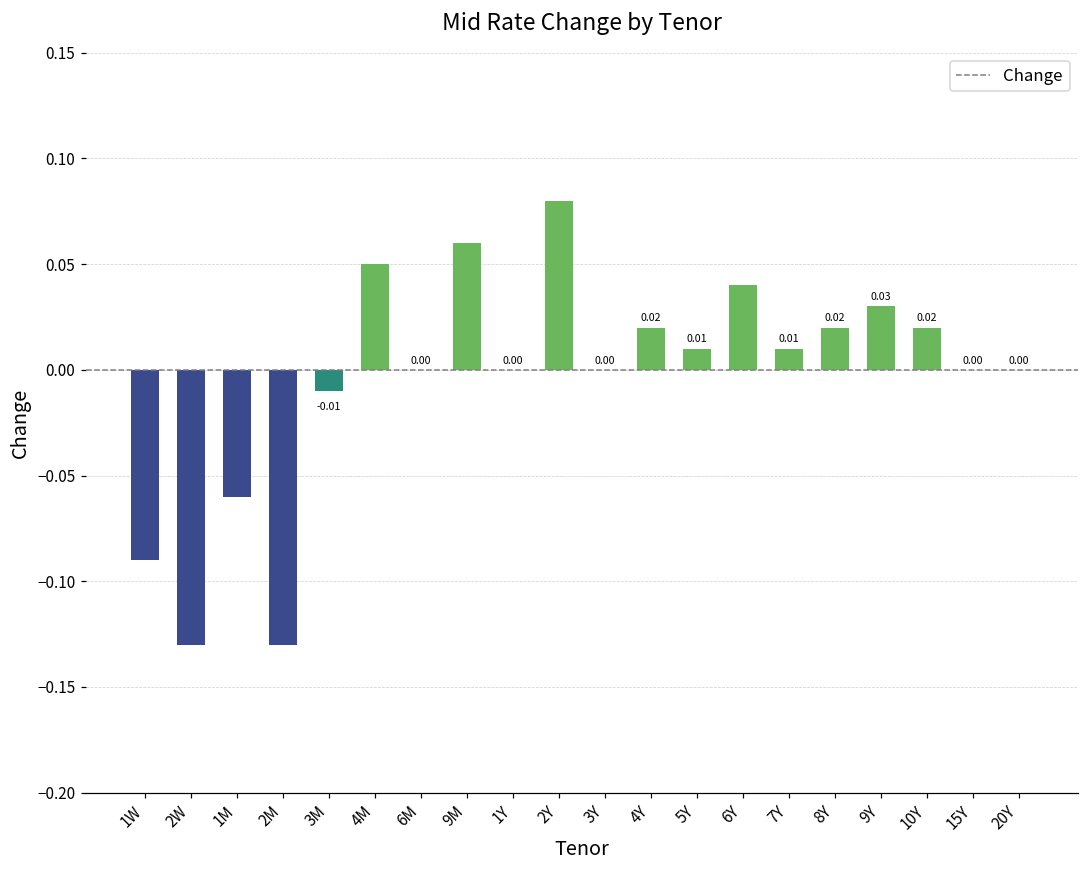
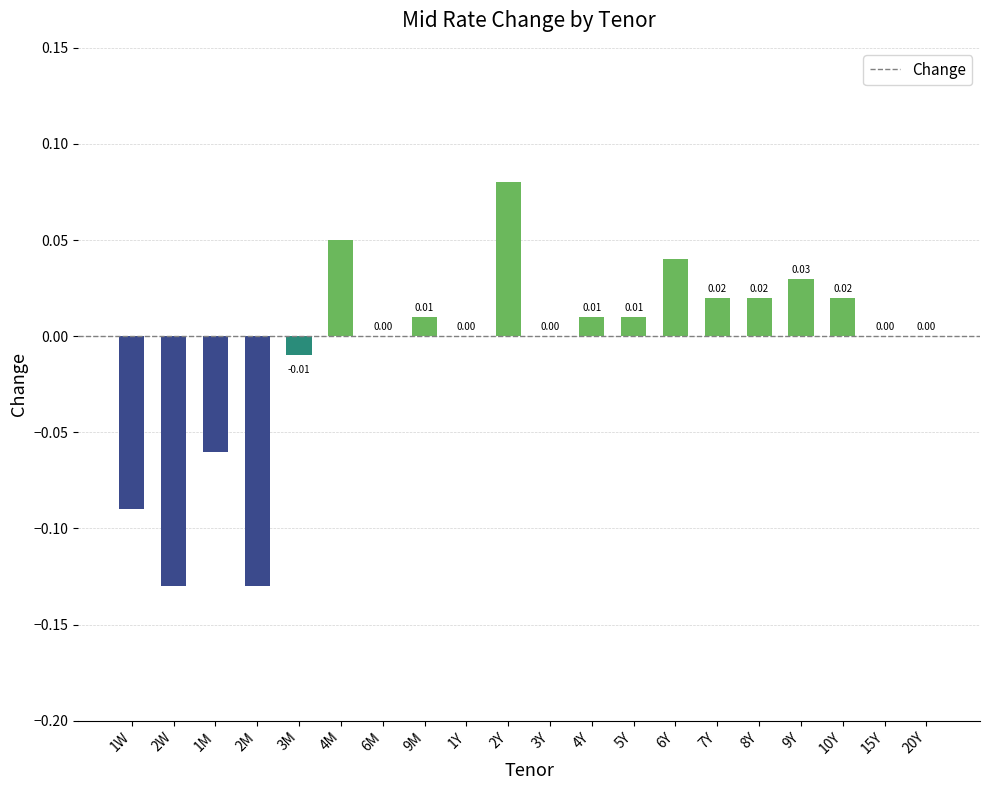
9M: 0.06 -> 0.01
4Y: 0.02 -> 0.01
7Y: 0.01 -> 0.02
